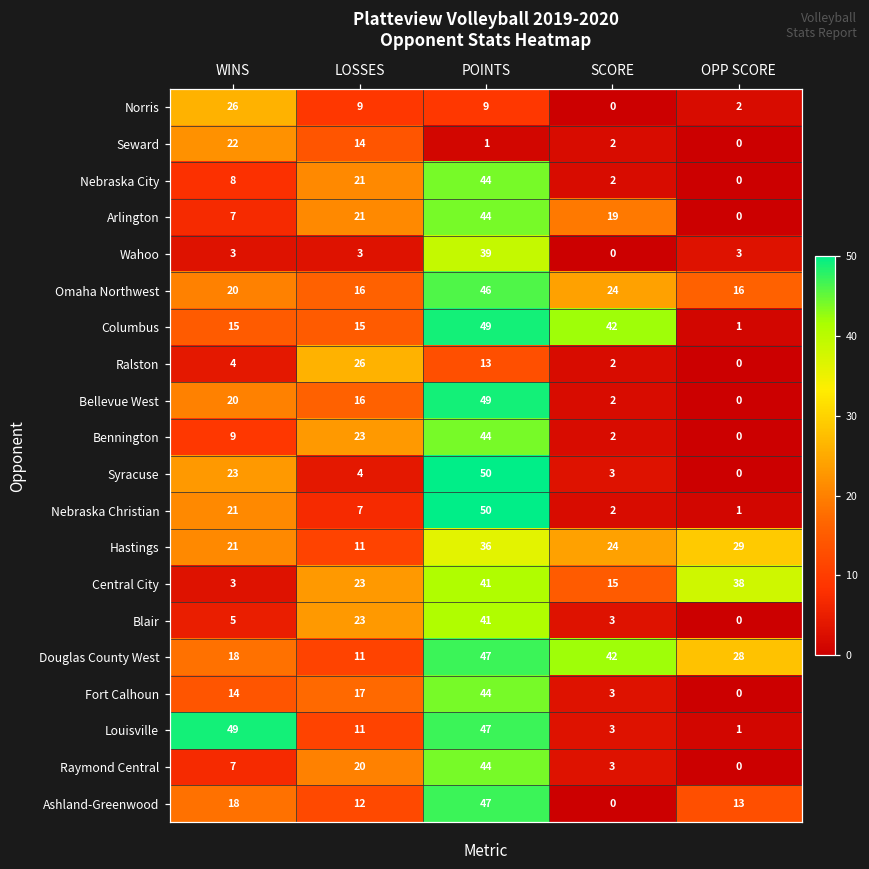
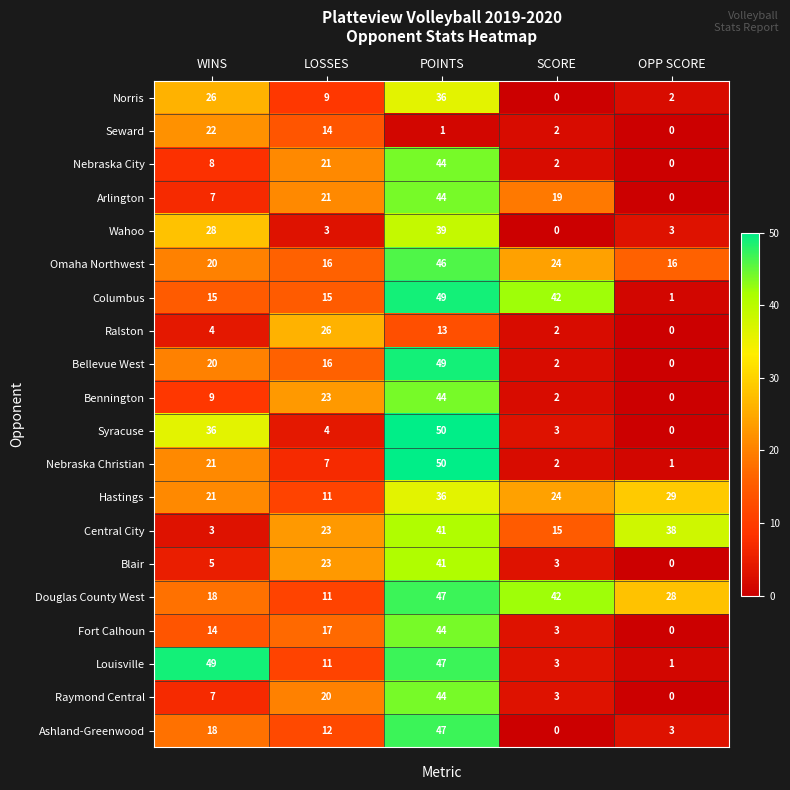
Norris, POINTS: 9 -> 36
Wahoo, WINS: 3 -> 28
Syracuse, WINS: 23 -> 36
Ashland-Greenwood, OPP SCORE: 13 -> 3
